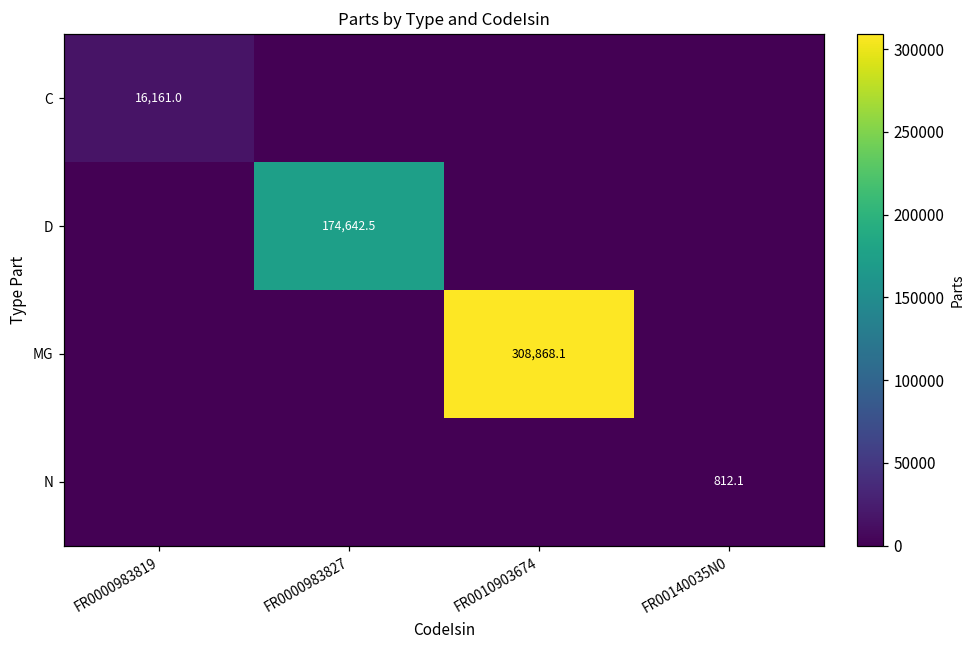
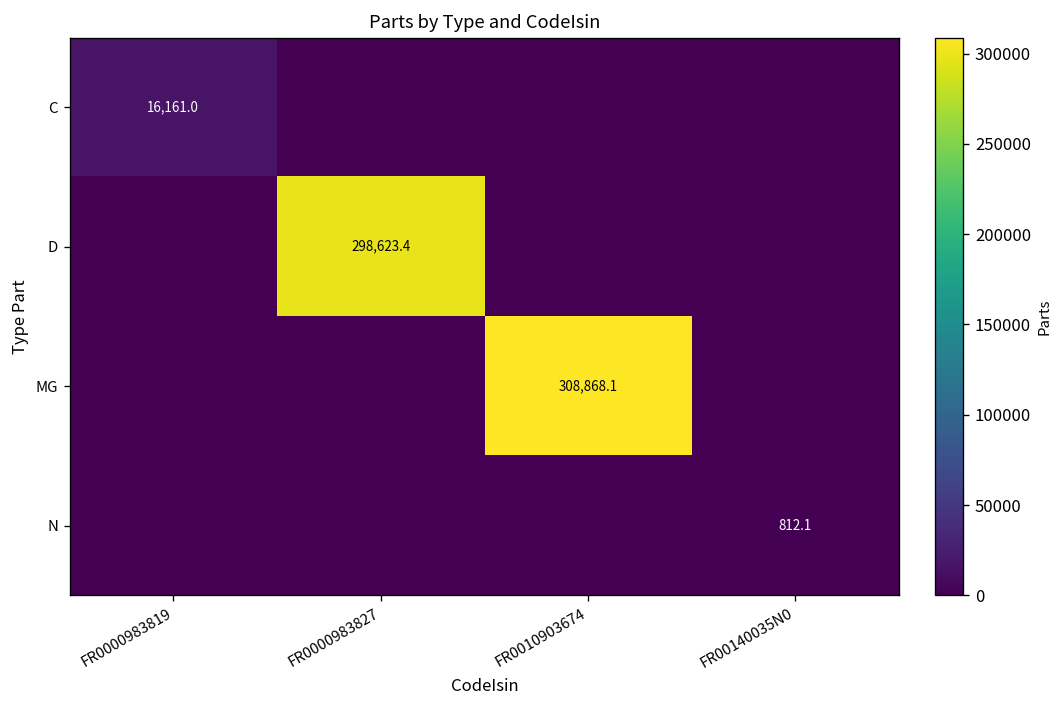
D, FR0000983827: 174,642.5 -> 298,623.4
